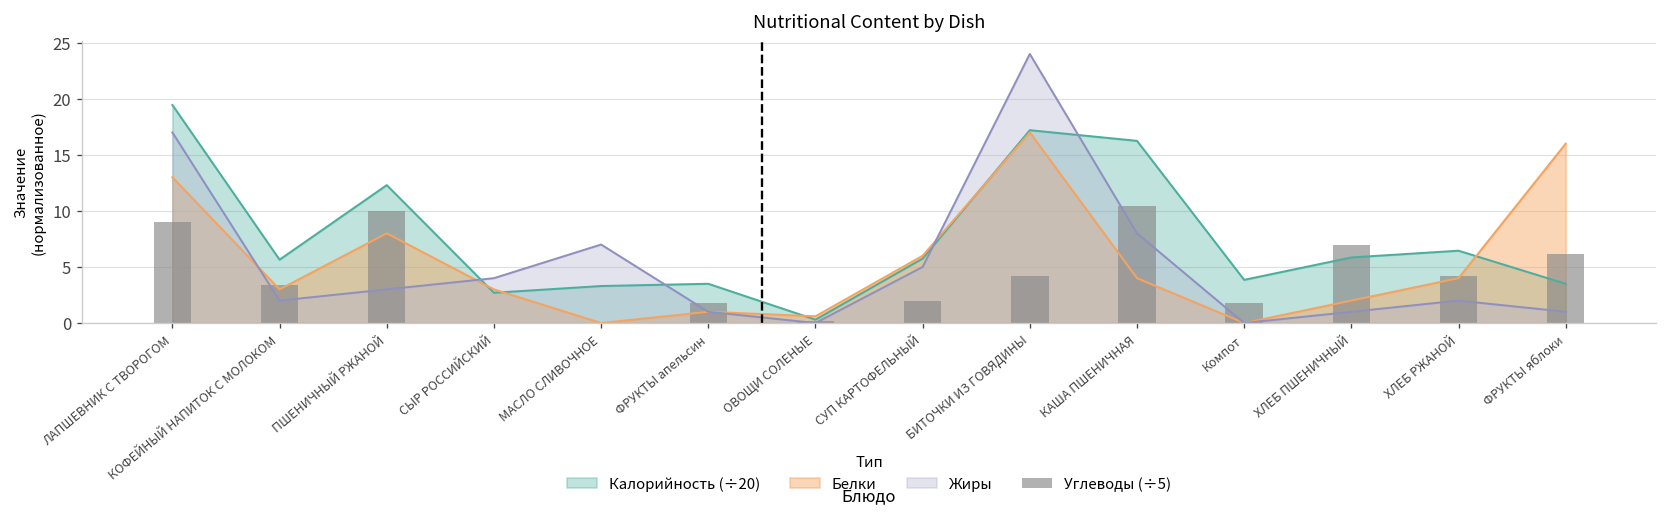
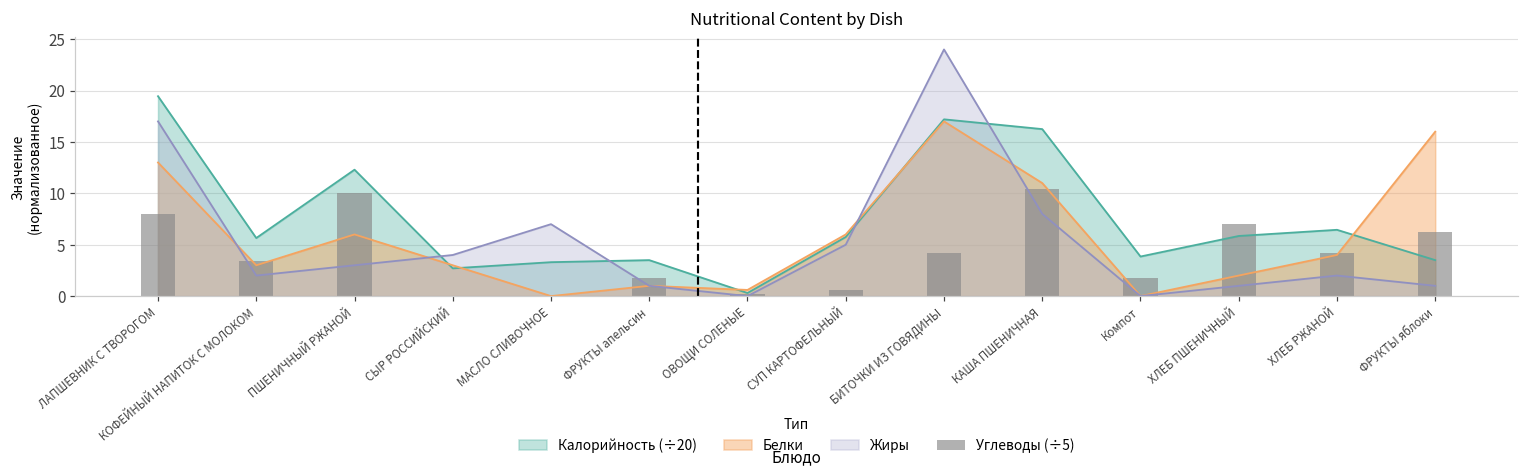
Углеводы (÷5), ЛАПШЕВНИК С ТВОРОГОМ: 9 -> 8
Белки, ПШЕНИЧНЫЙ РЖАНОЙ: 8 -> 6
Углеводы (÷5), СУП КАРТОФЕЛЬНЫЙ: 2 -> 1
Белки, КАША ПШЕНИЧНАЯ: 4 -> 11
